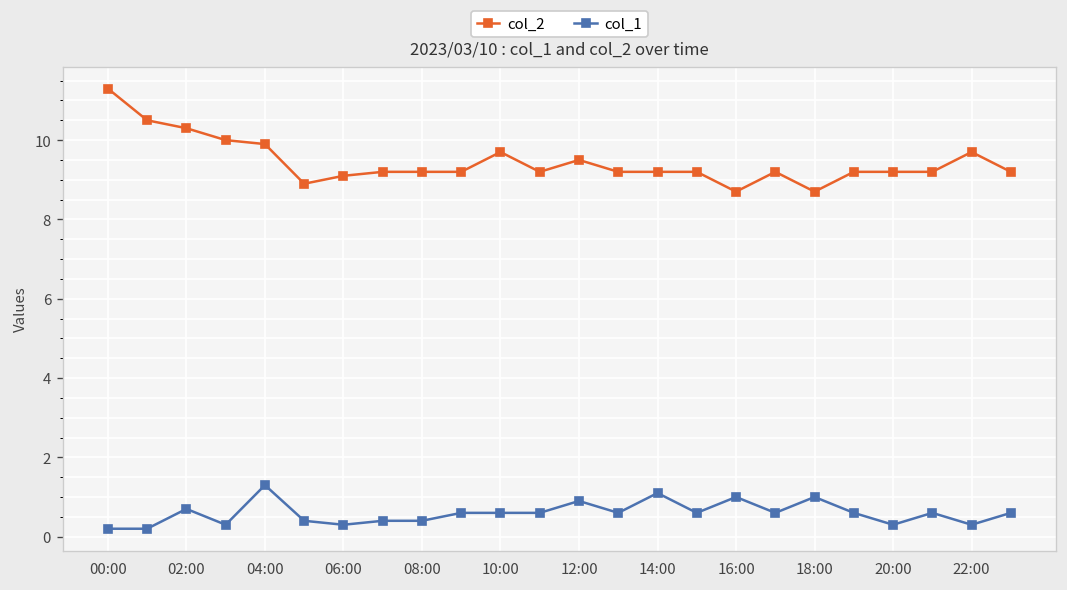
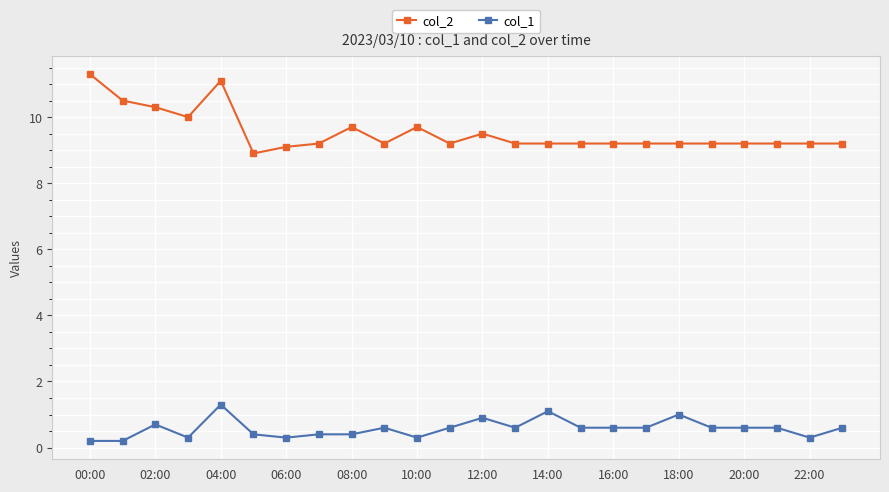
col_2, 04:00: 9.9 -> 11.1
col_2, 08:00: 9.2 -> 9.7
col_1, 10:00: 0.6 -> 0.3
col_2, 16:00: 8.7 -> 9.2
col_1, 16:00: 1.0 -> 0.6
col_2, 18:00: 8.7 -> 9.2
col_1, 20:00: 0.3 -> 0.6
col_2, 22:00: 9.7 -> 9.2
